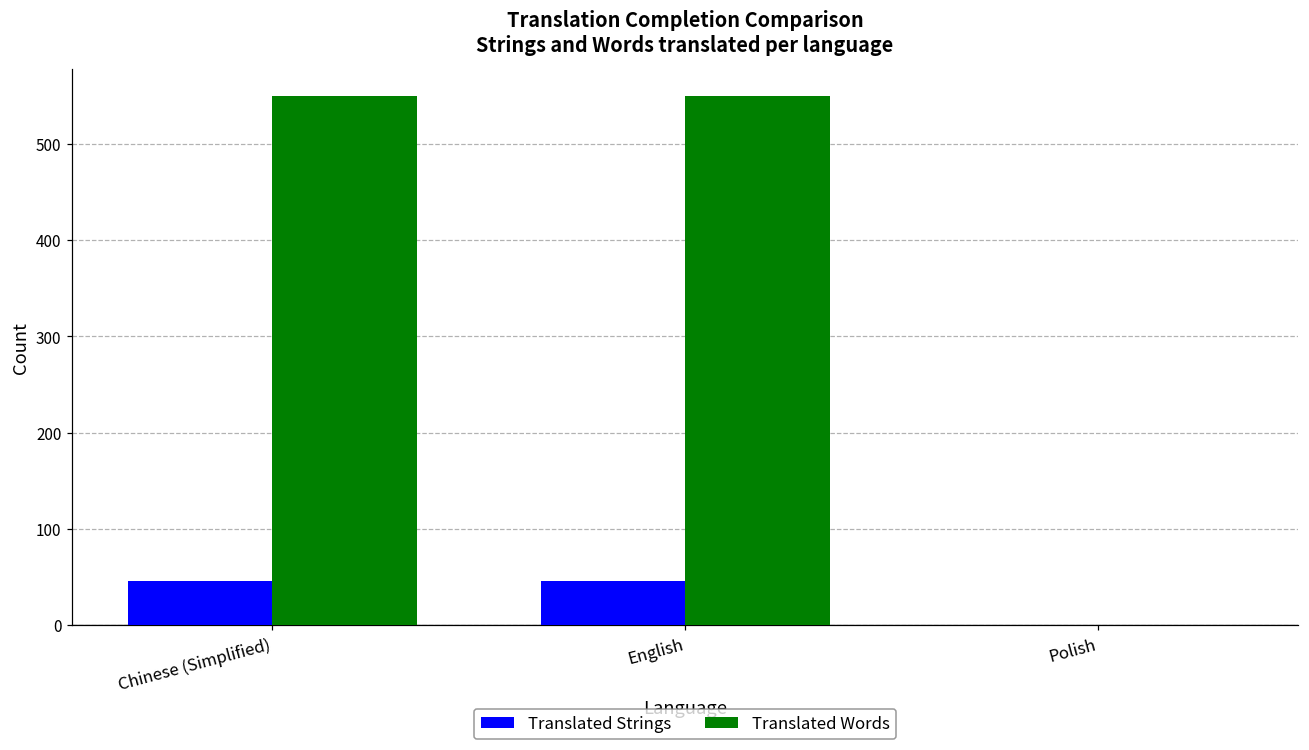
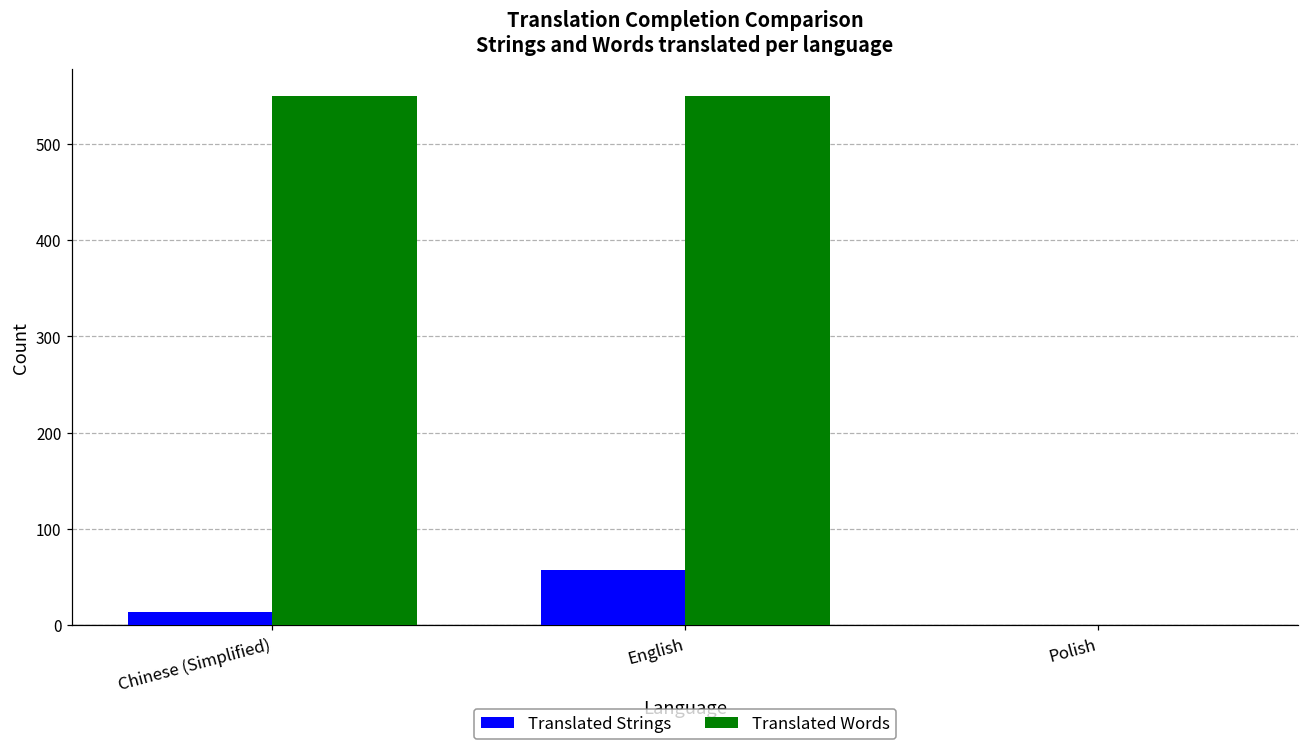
Translated Strings, Chinese (Simplified): 50 -> 10
Translated Strings, English: 50 -> 60
